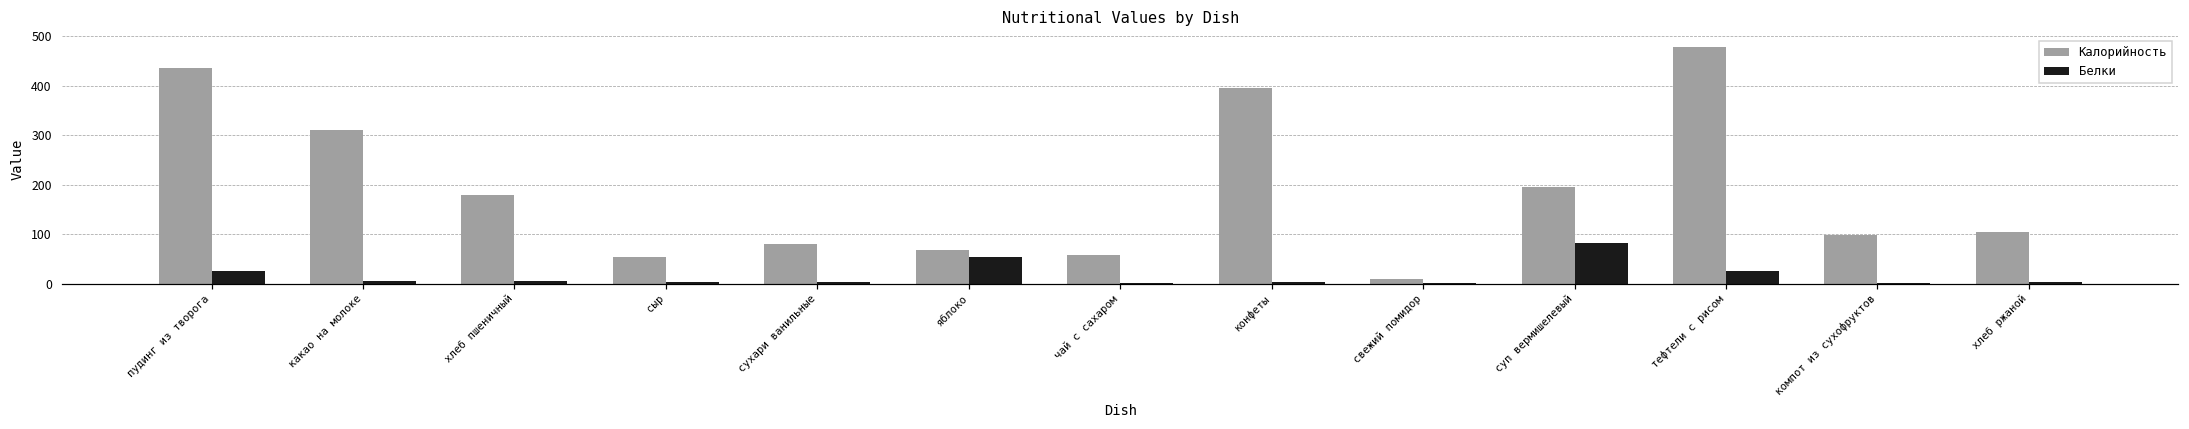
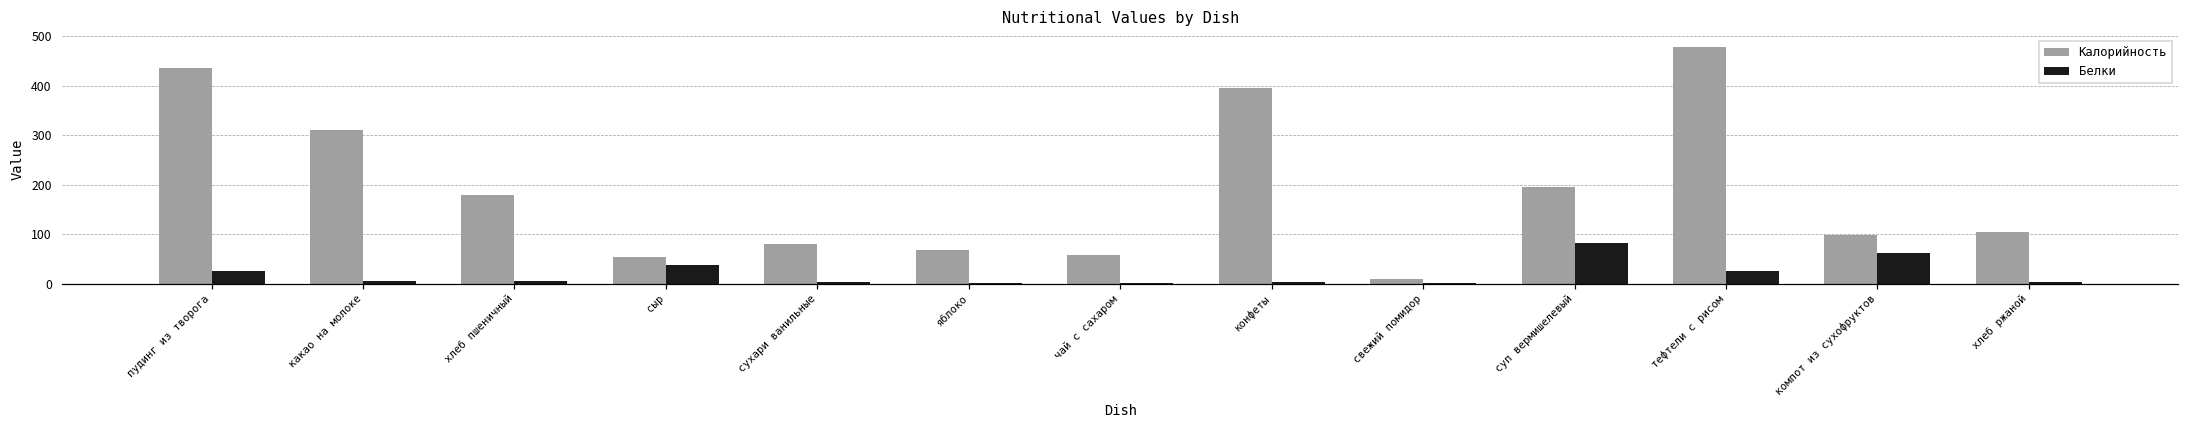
Белки, сыр: 0 -> 40
Белки, яблоко: 50 -> 0
Белки, компот из сухофруктов: 0 -> 60
